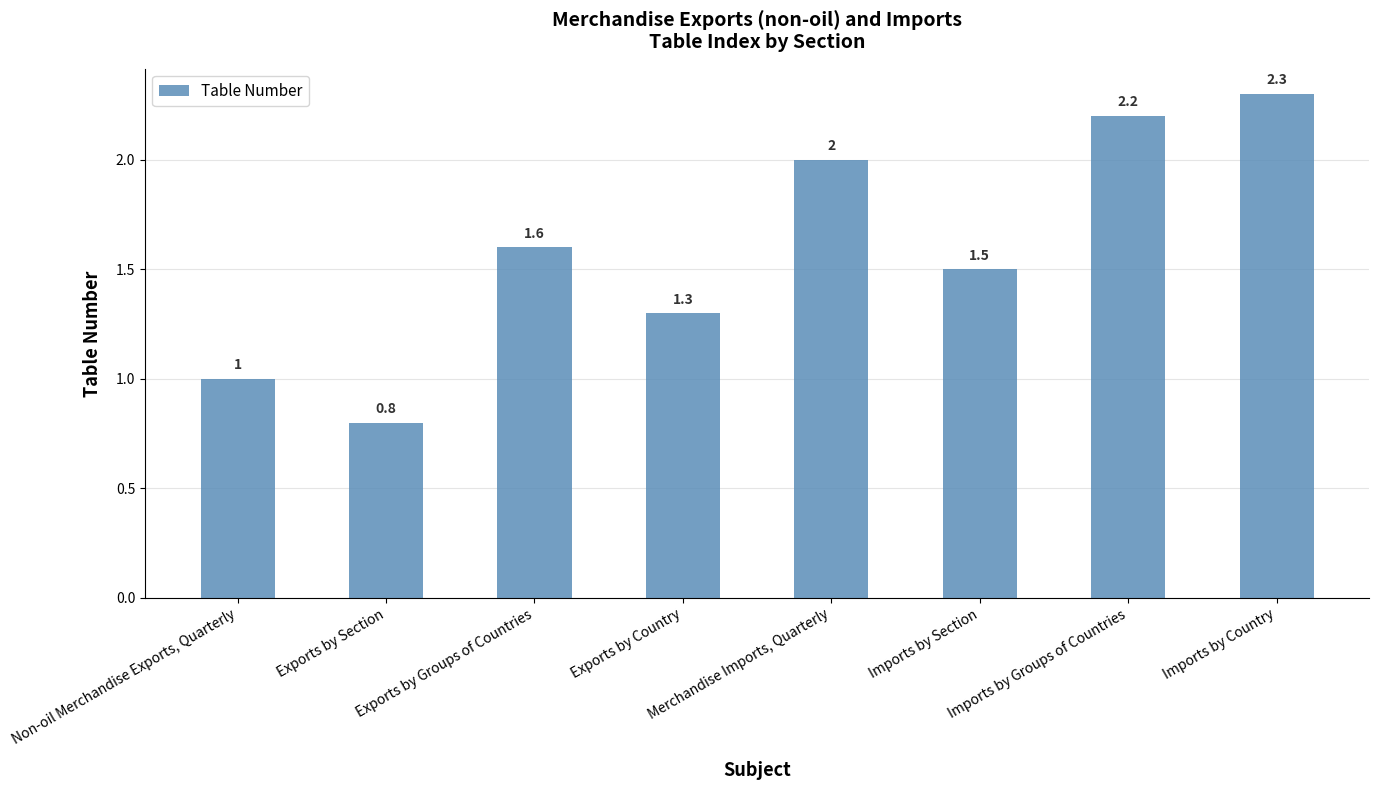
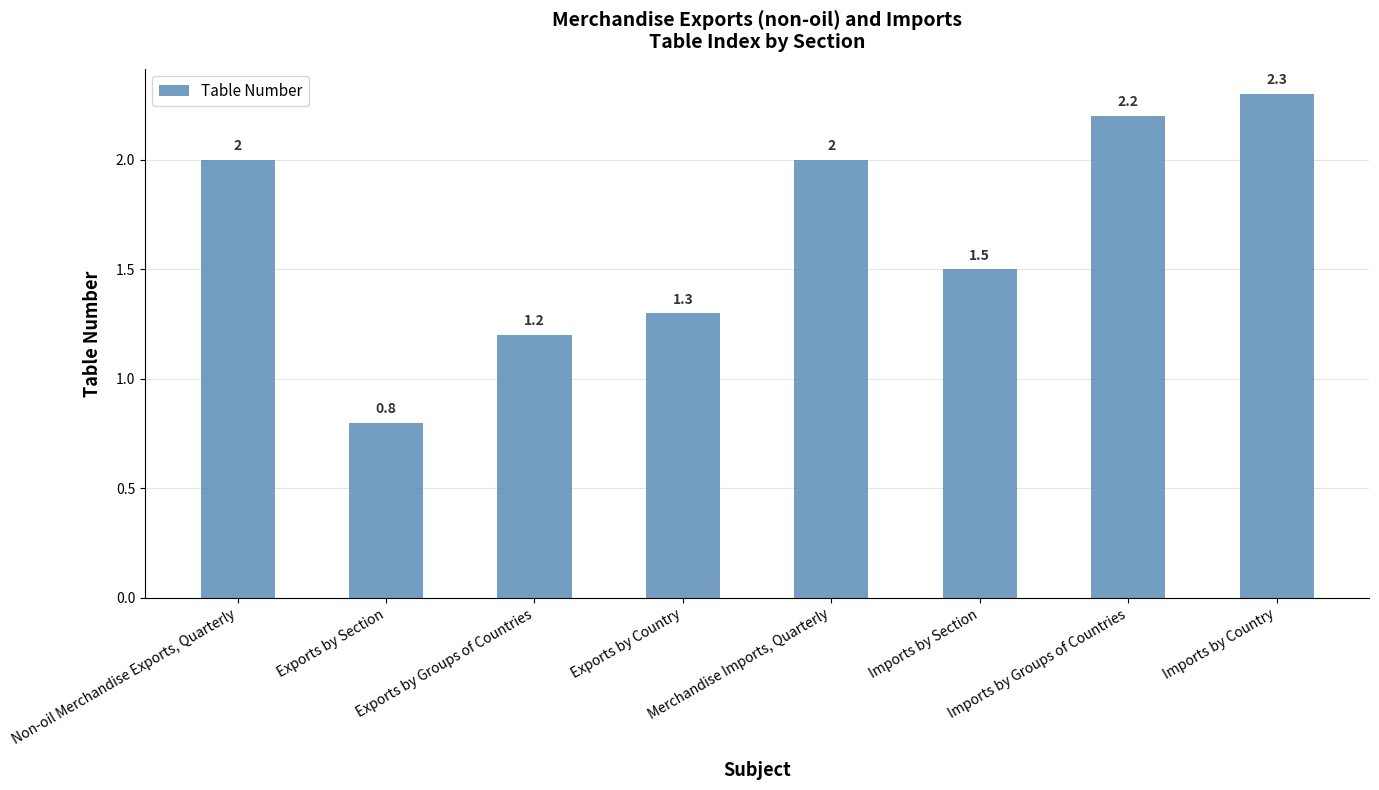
Non-oil Merchandise Exports, Quarterly: 1 -> 2
Exports by Groups of Countries: 1.6 -> 1.2
